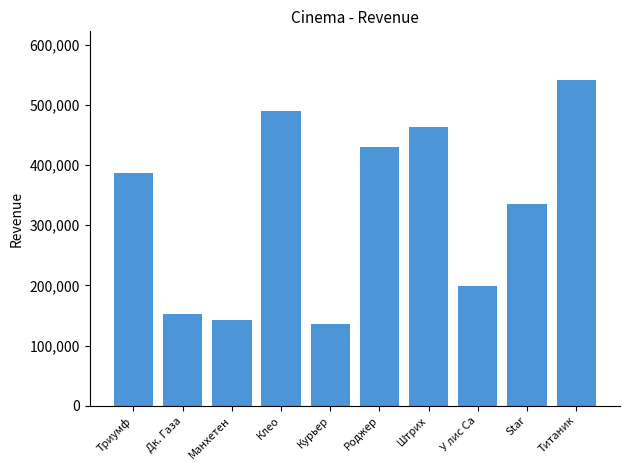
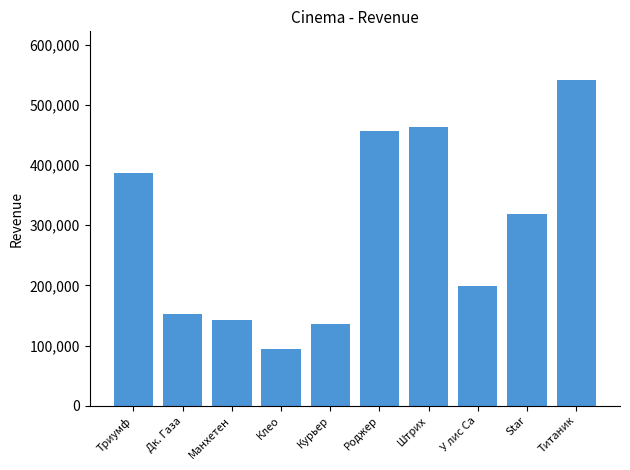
Клео: 490,000 -> 90,000
Роджер: 430,000 -> 460,000
Star: 340,000 -> 320,000
